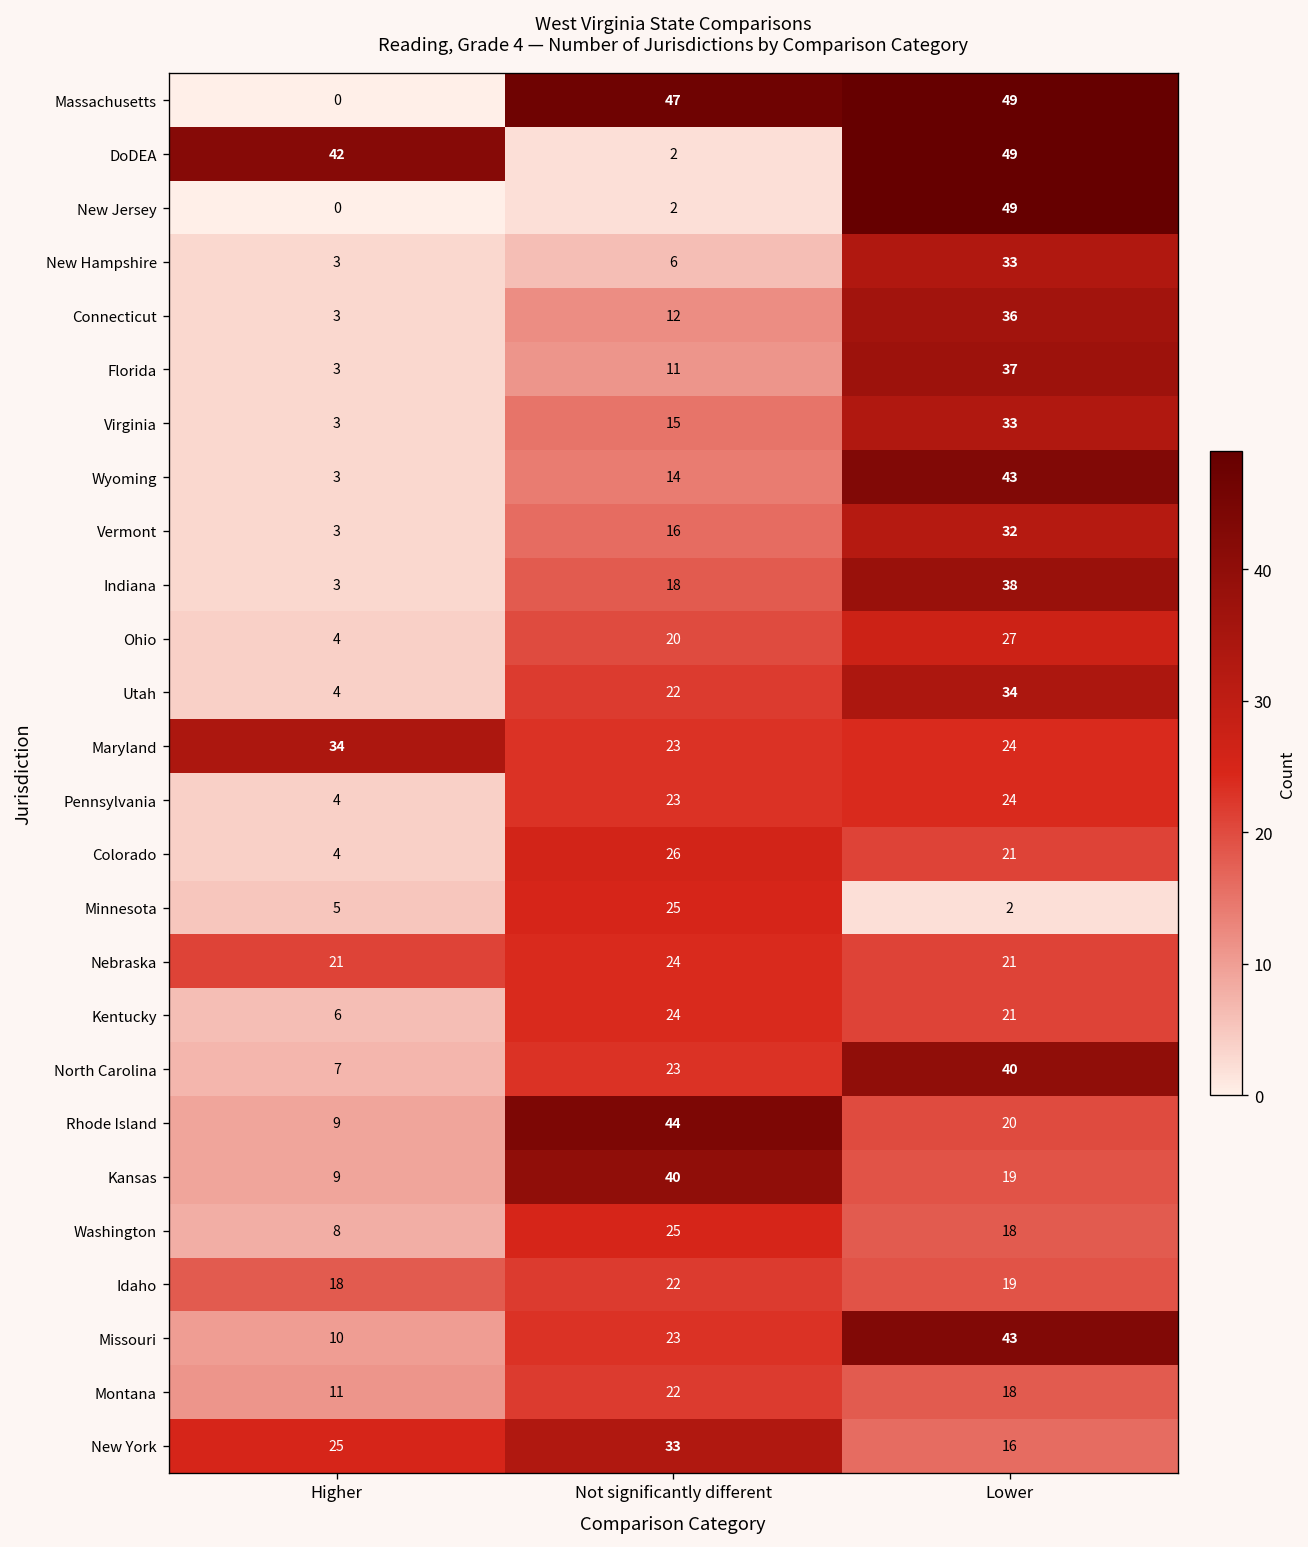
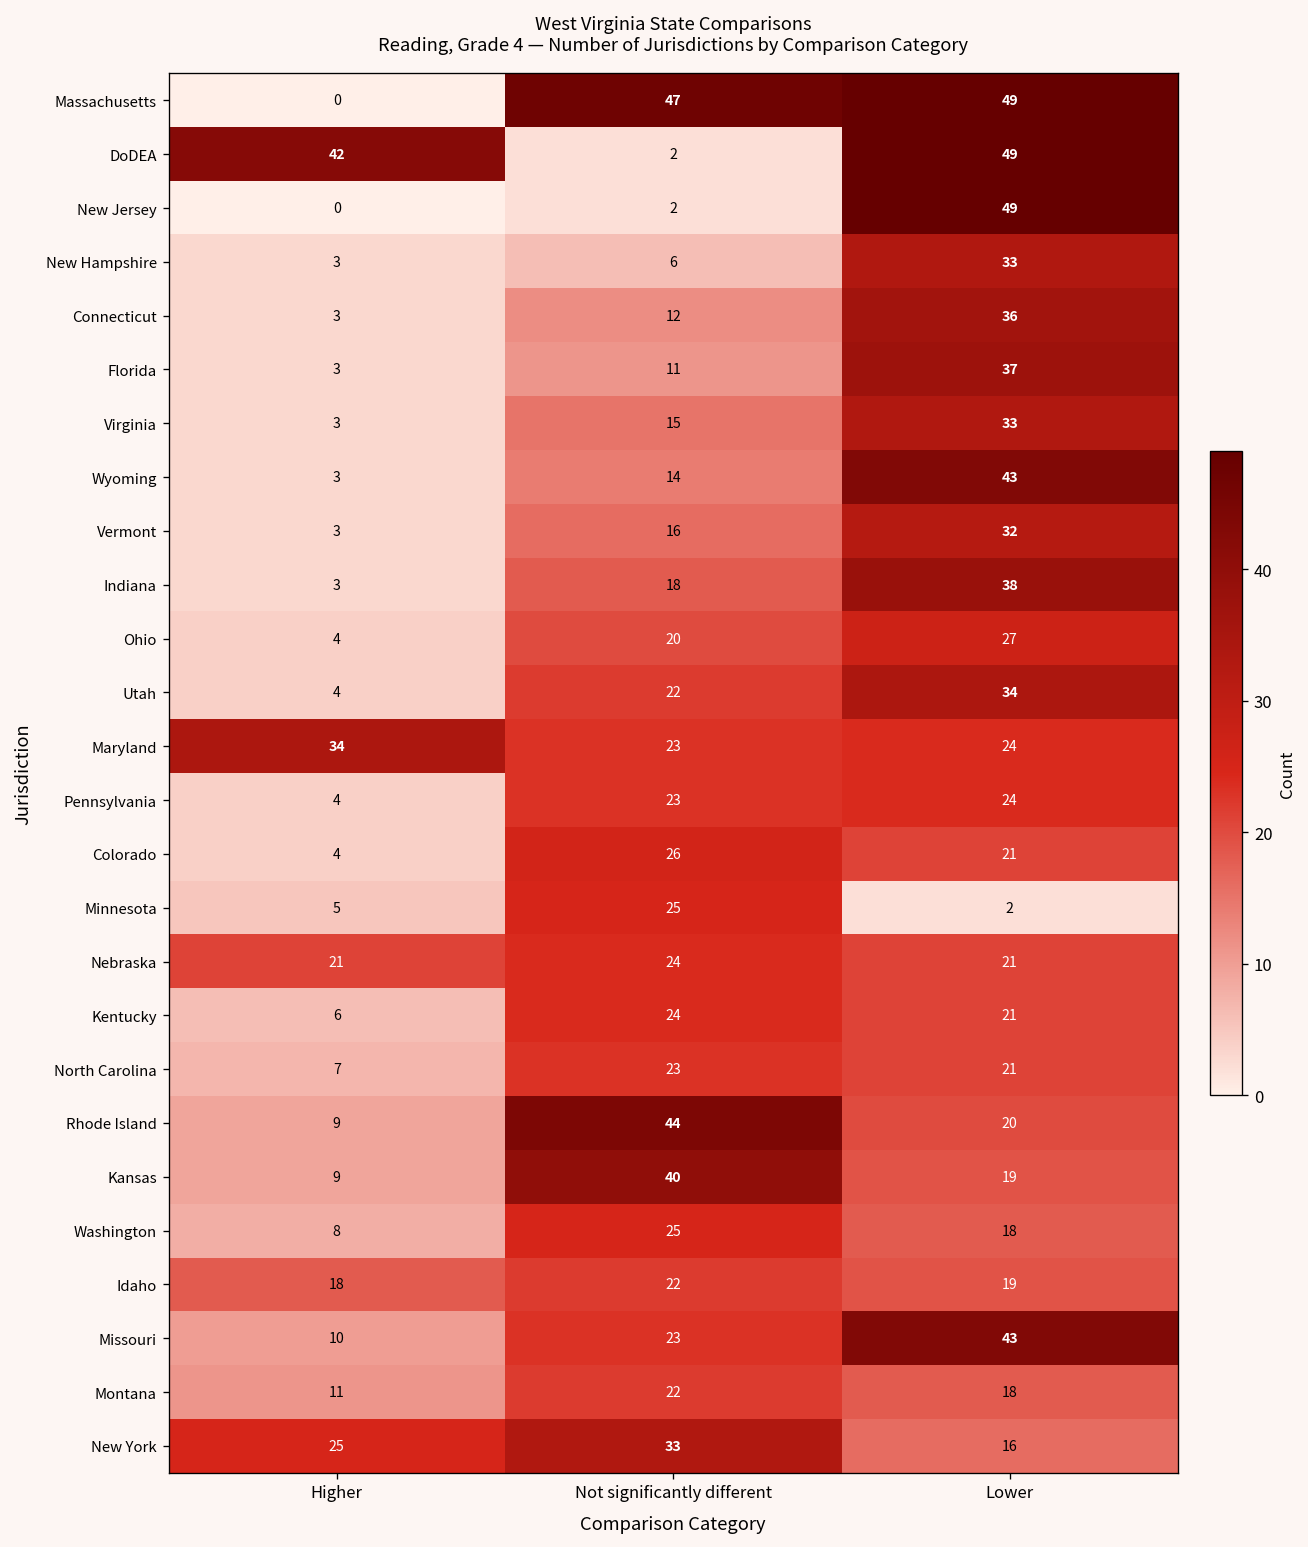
North Carolina, Lower: 40 -> 21
